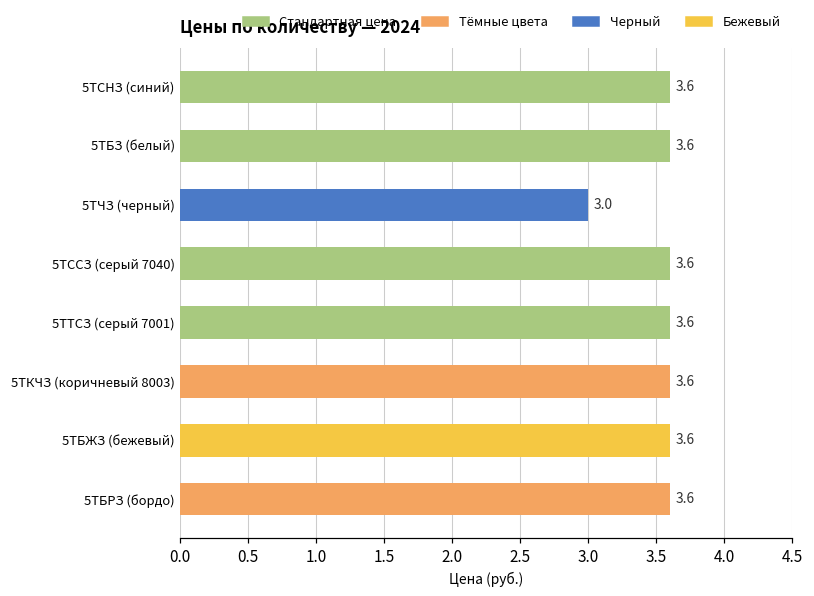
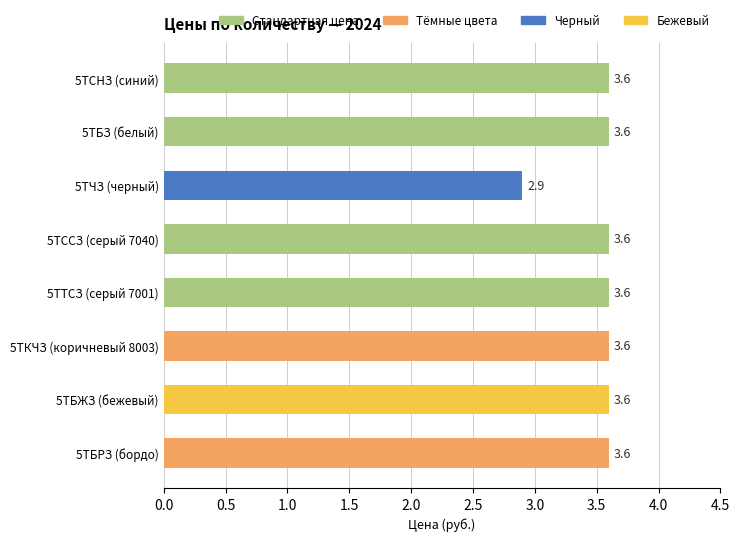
5ТЧЗ (черный): 3.0 -> 2.9
